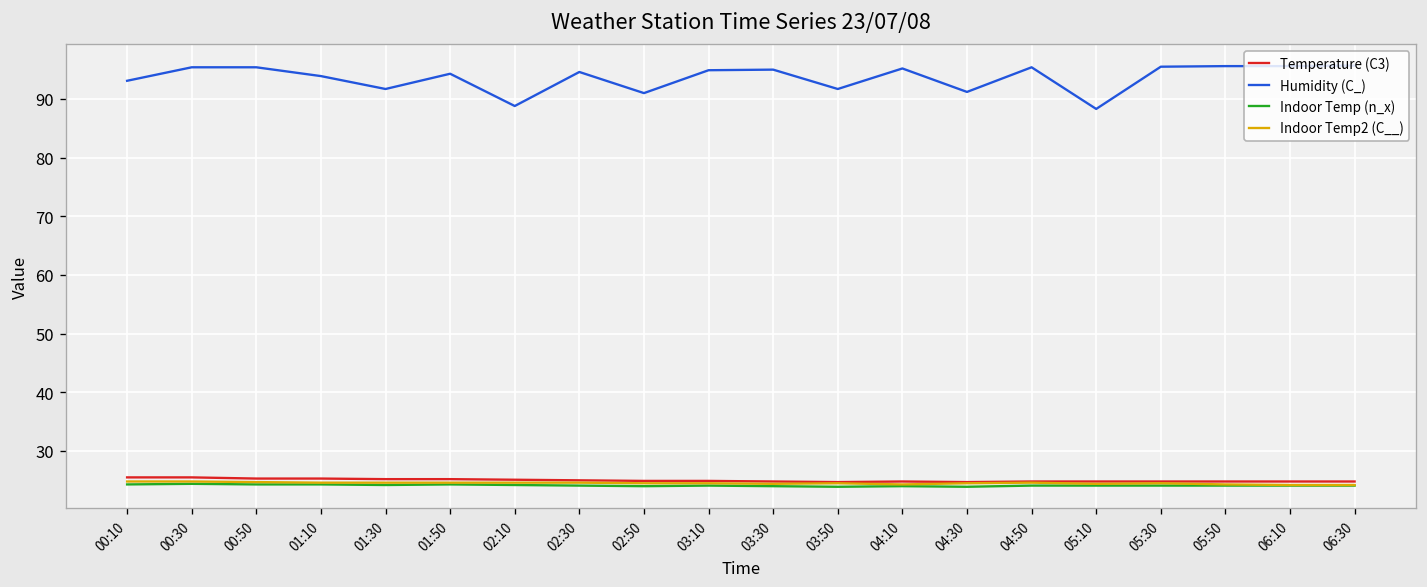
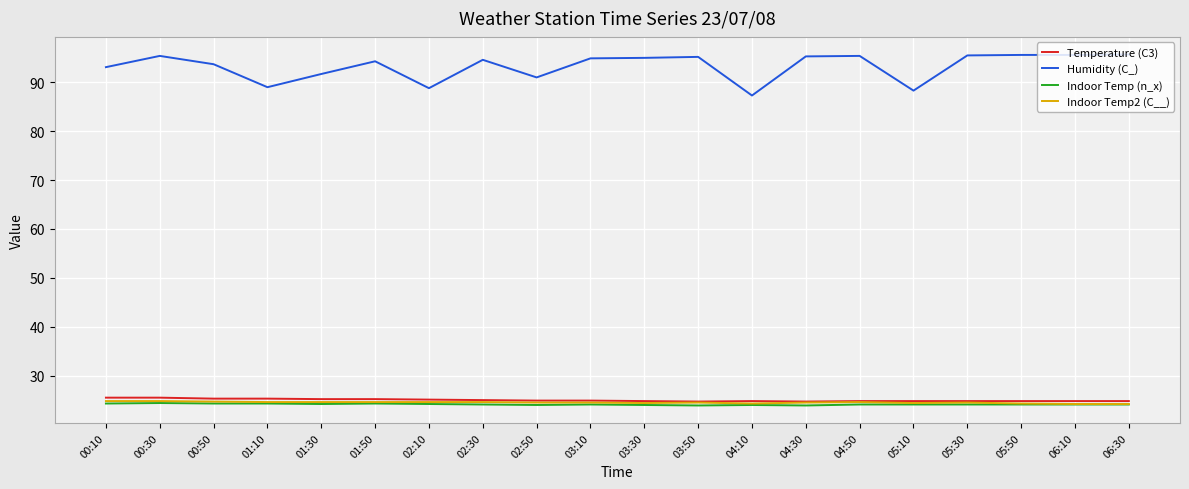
Humidity (C_), 00:50: 95 -> 94
Humidity (C_), 01:10: 94 -> 89
Humidity (C_), 03:50: 92 -> 95
Humidity (C_), 04:10: 95 -> 87
Humidity (C_), 04:30: 91 -> 95
